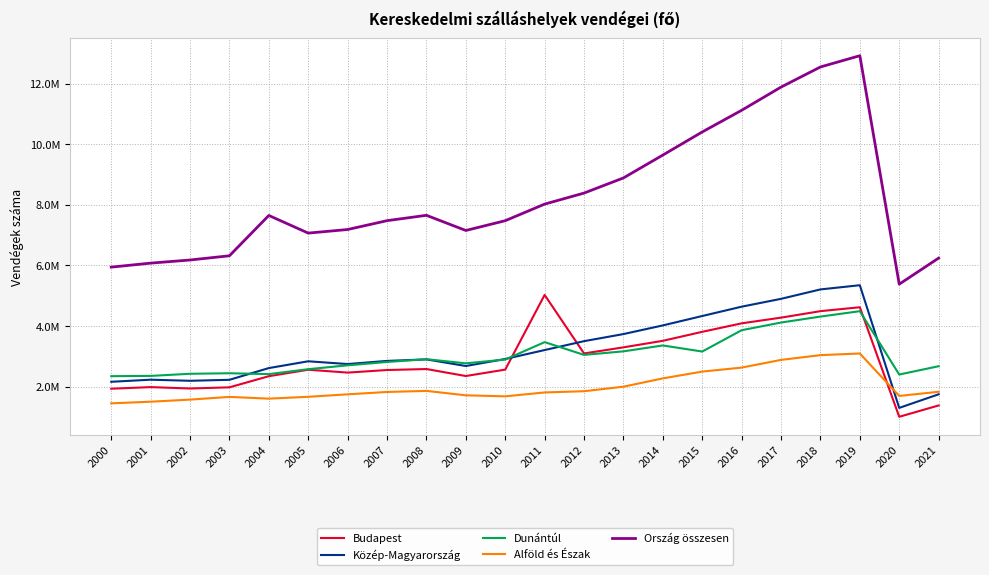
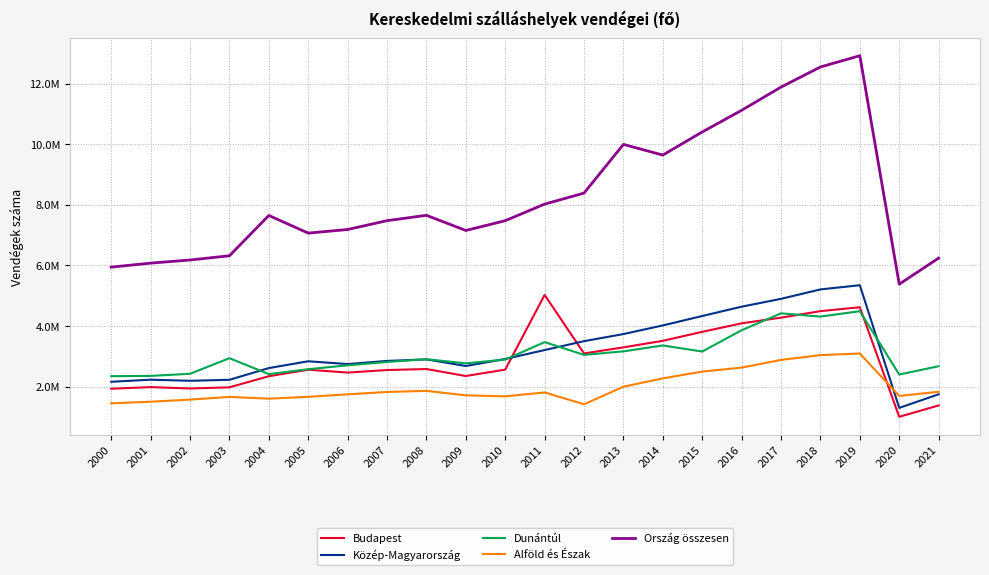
Dunántúl, 2003: 2400000 -> 2900000
Alföld és Észak, 2012: 1800000 -> 1400000
Ország összesen, 2013: 8900000 -> 10000000
Dunántúl, 2017: 4100000 -> 4400000
